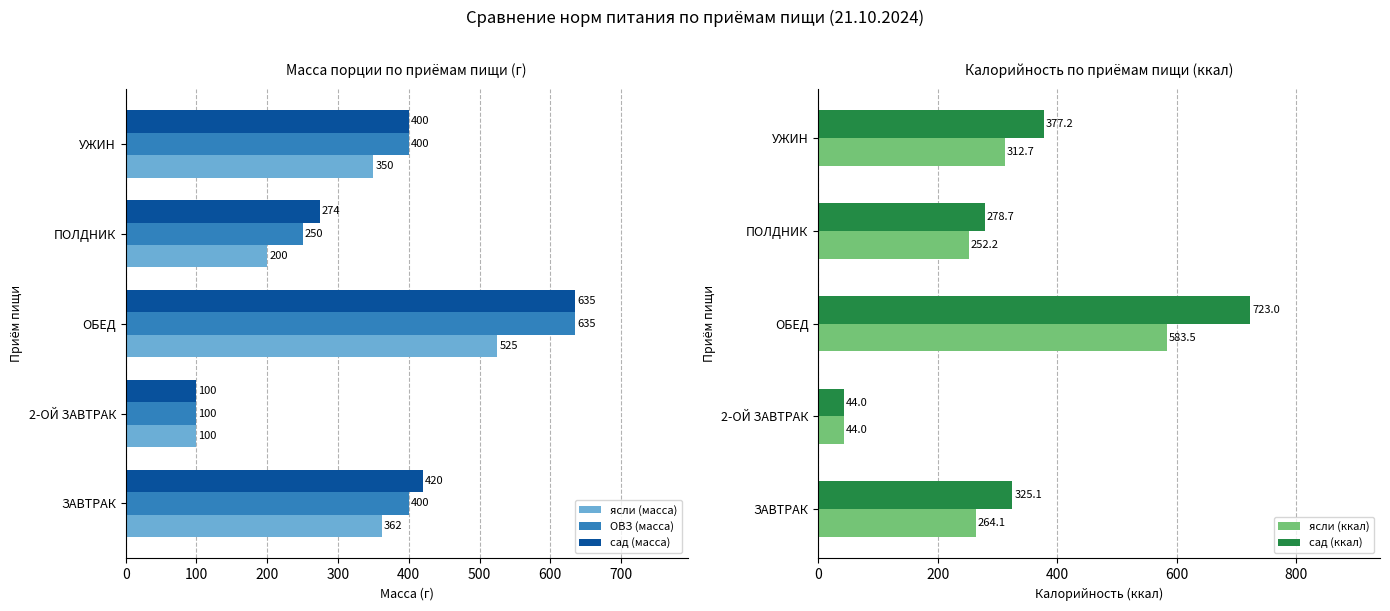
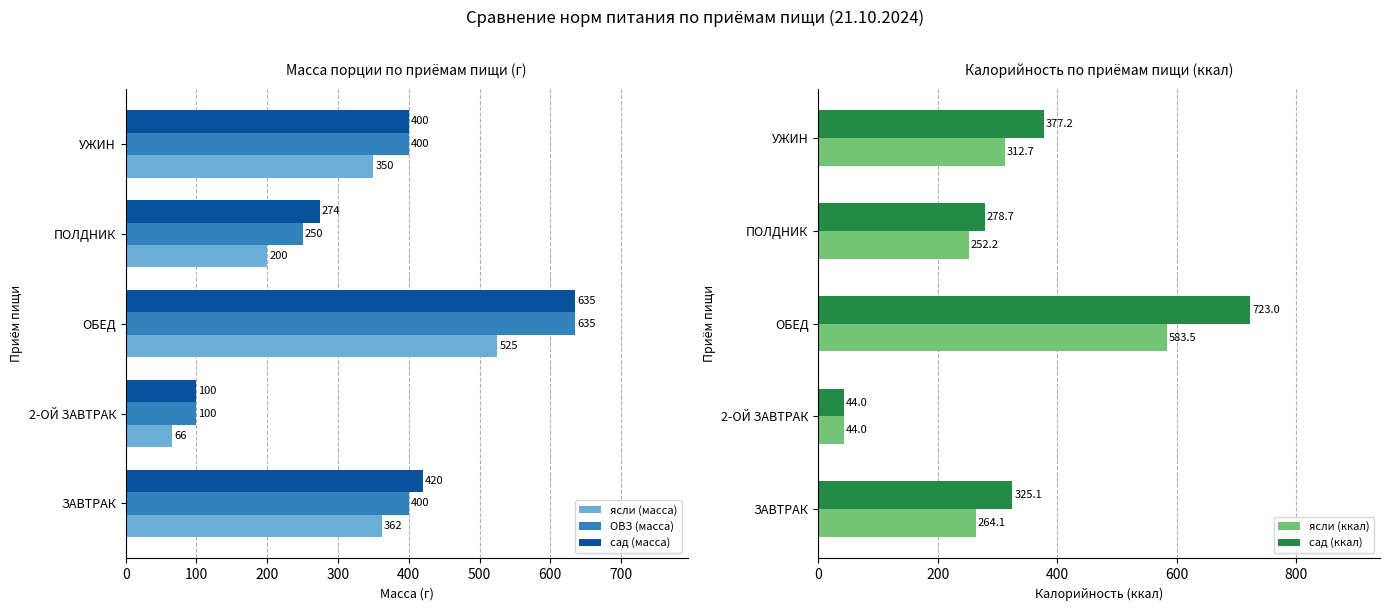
Масса порции по приёмам пищи (г), ясли (масса), 2-ОЙ ЗАВТРАК: 100 -> 66
